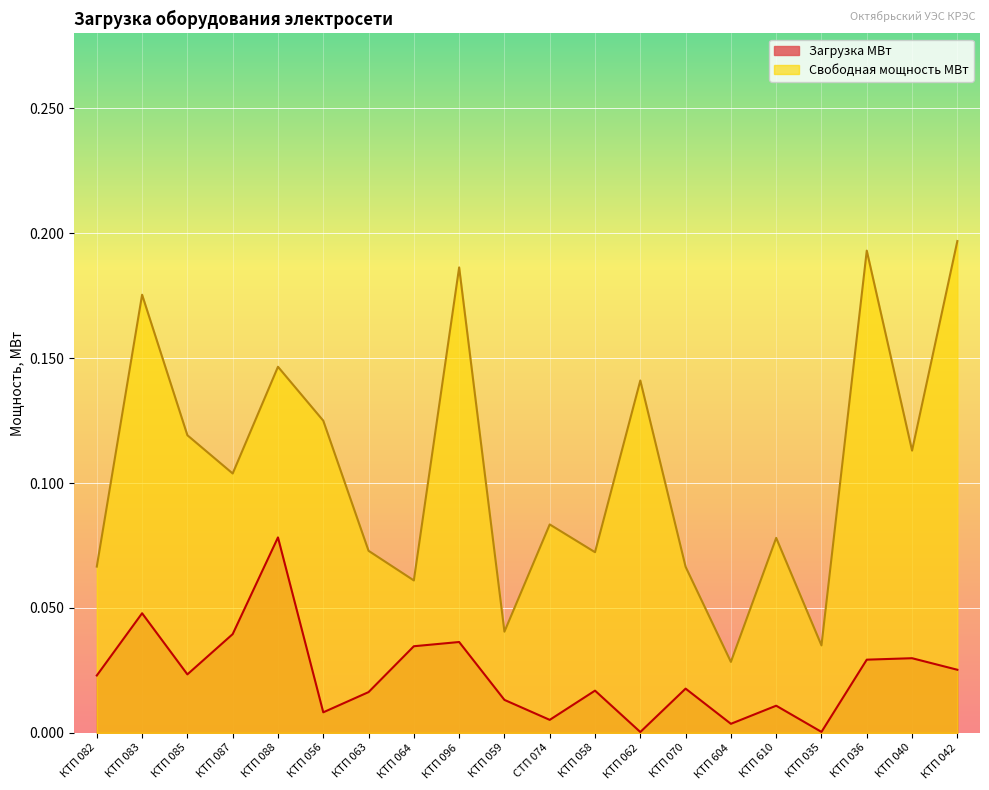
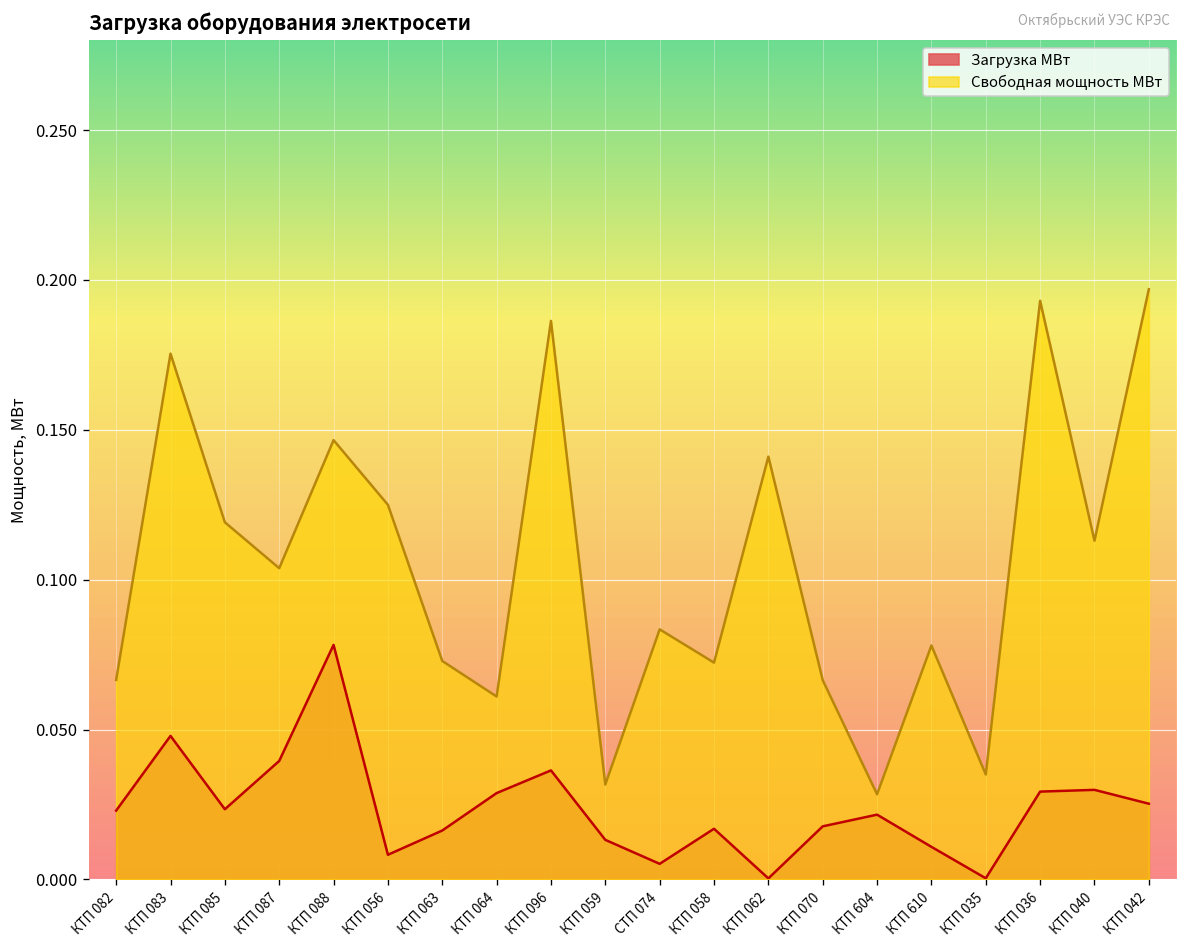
Загрузка МВт, КТП 064: 0.035 -> 0.029
Свободная мощность МВт, КТП 059: 0.040 -> 0.032
Загрузка МВт, КТП 604: 0.004 -> 0.022
